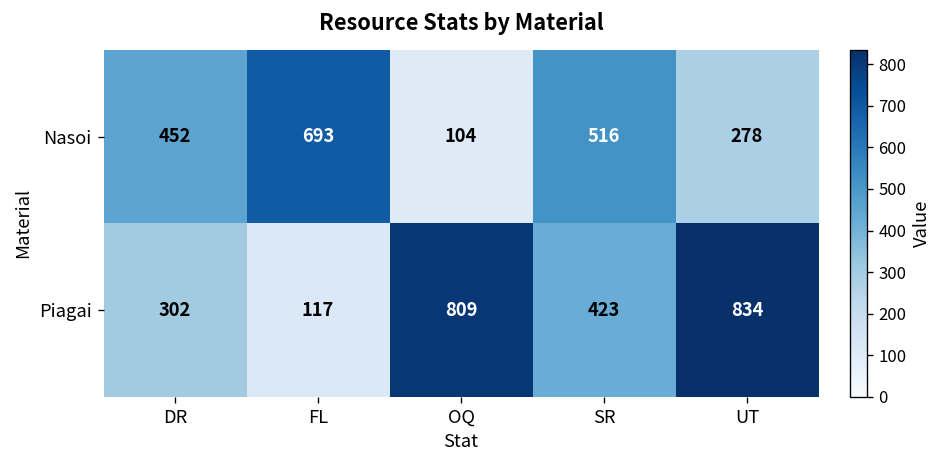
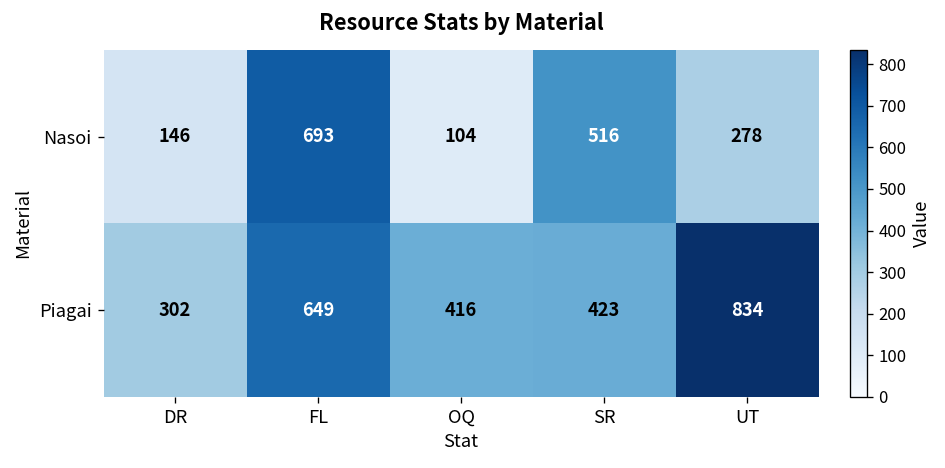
Nasoi, DR: 452 -> 146
Piagai, FL: 117 -> 649
Piagai, OQ: 809 -> 416
